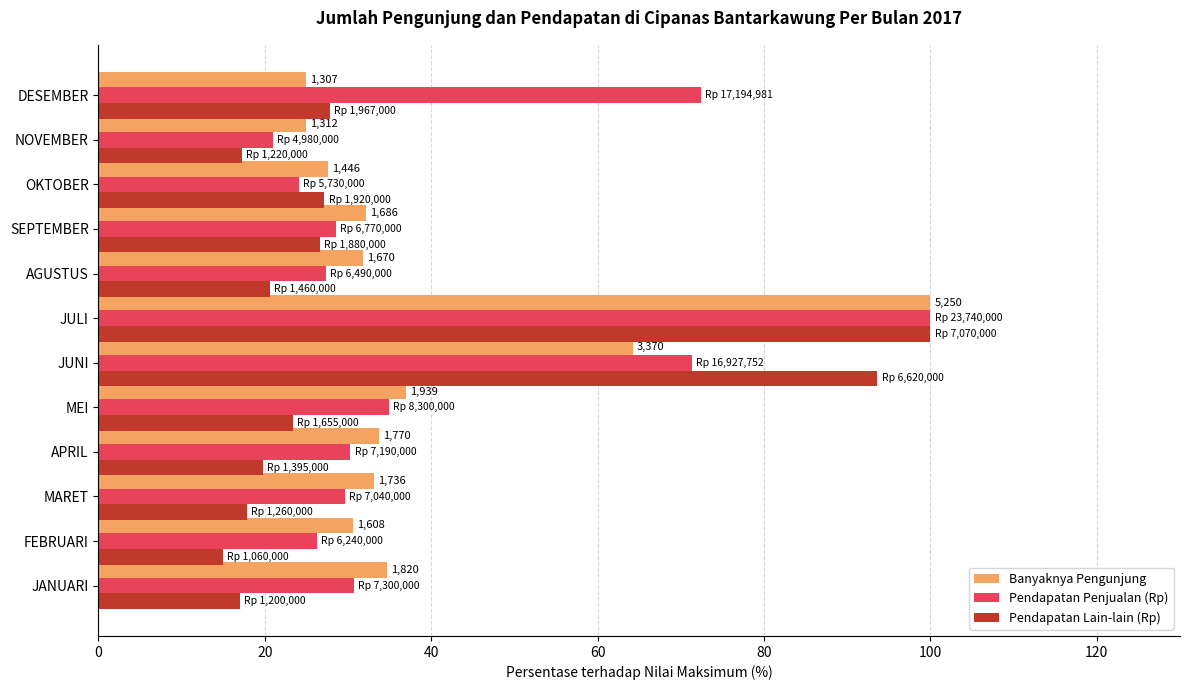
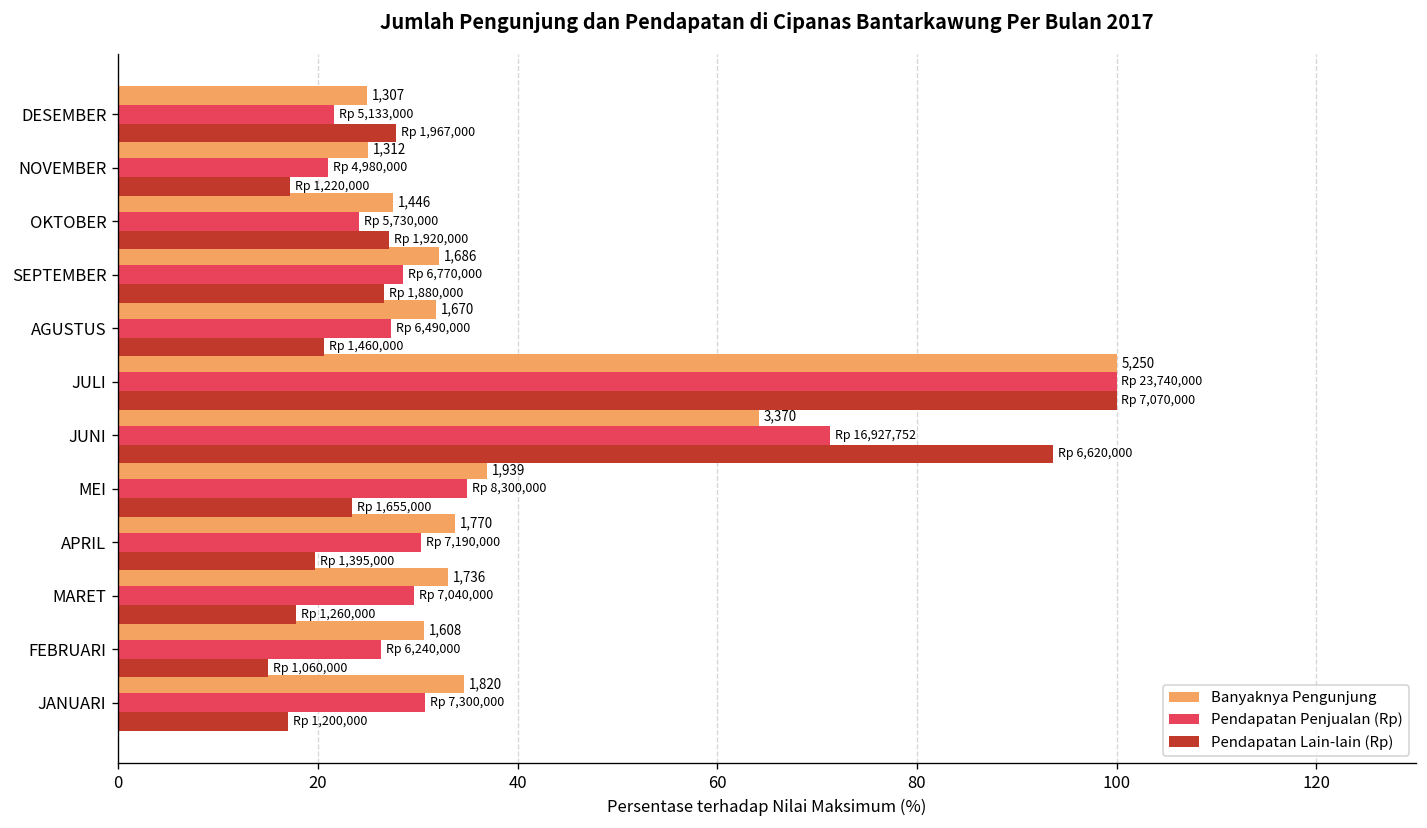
Pendapatan Penjualan (Rp), DESEMBER: 17,194,981 -> 5,133,000
